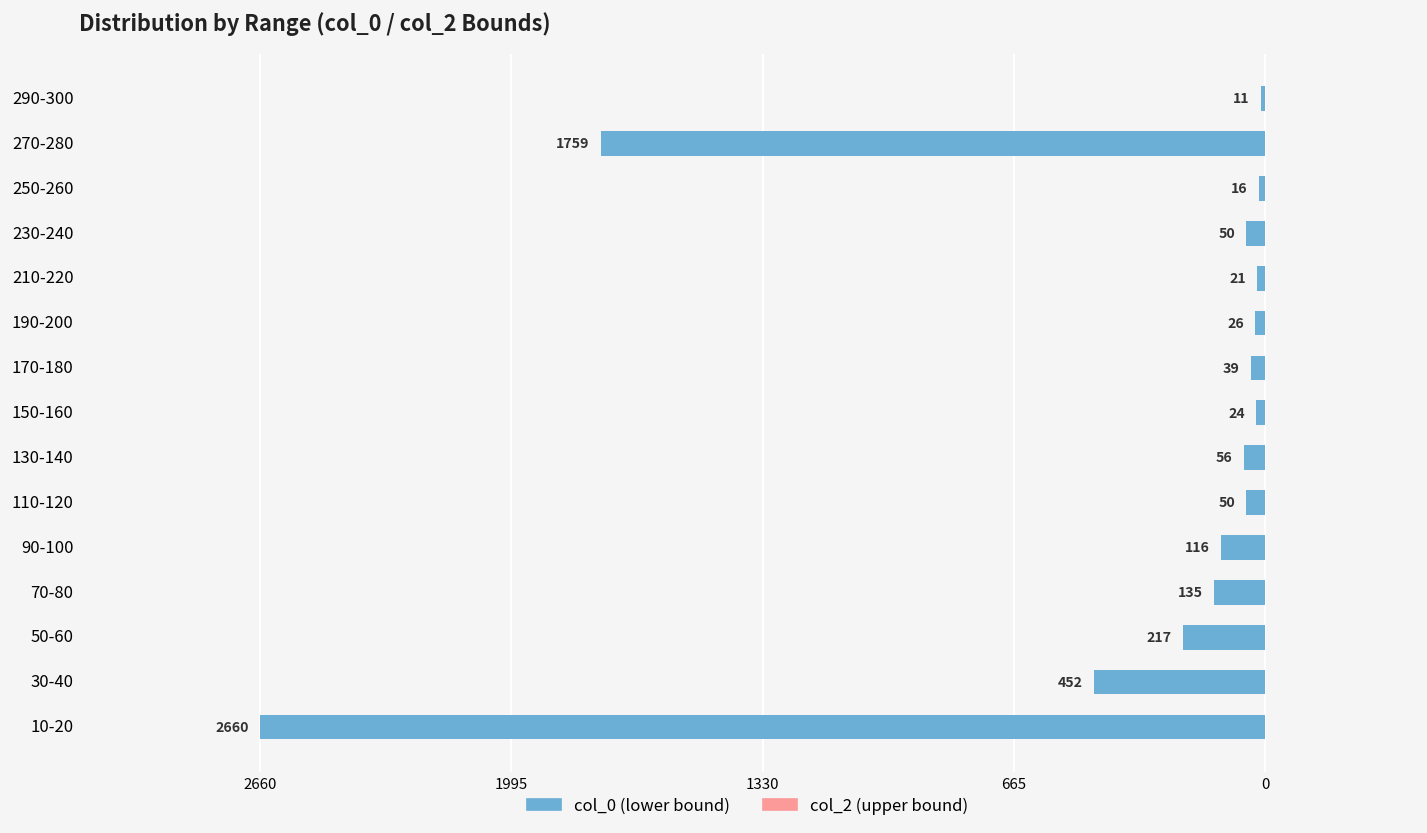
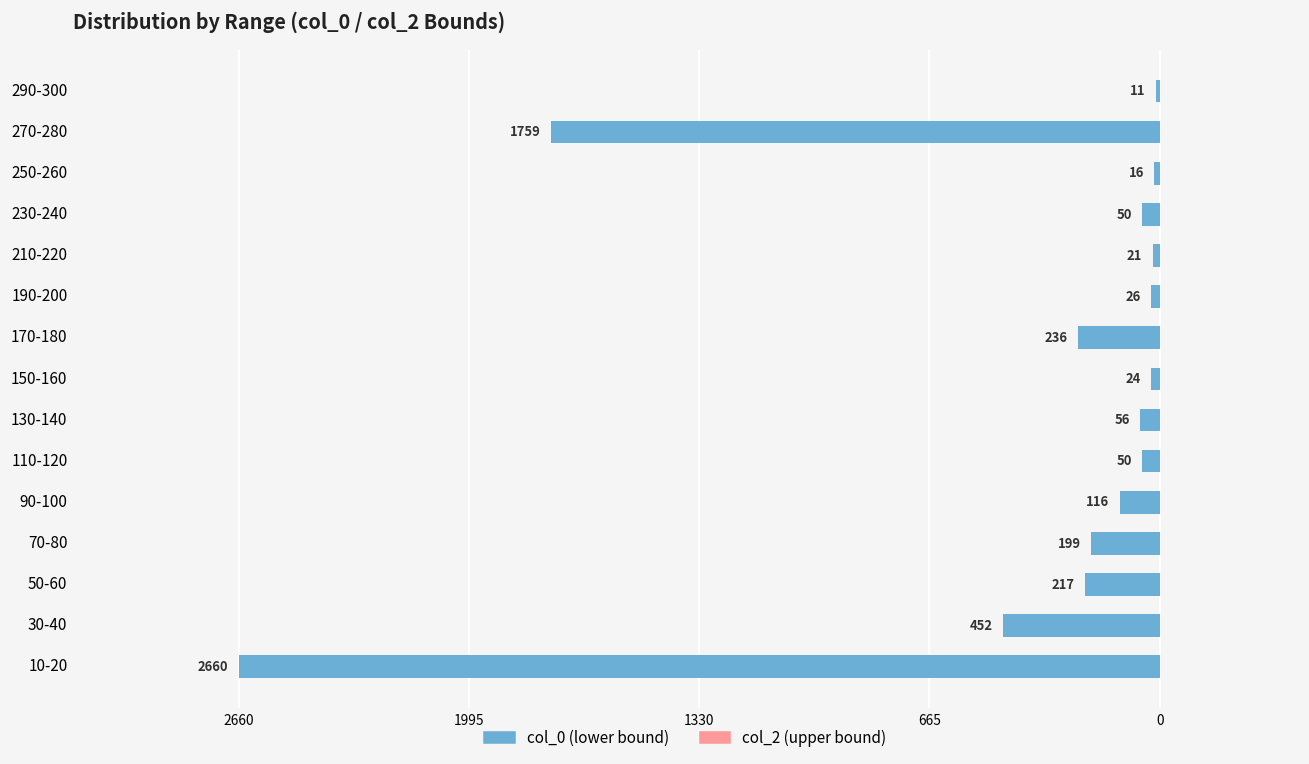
col_0 (lower bound), 170-180: 39 -> 236
col_0 (lower bound), 70-80: 135 -> 199
